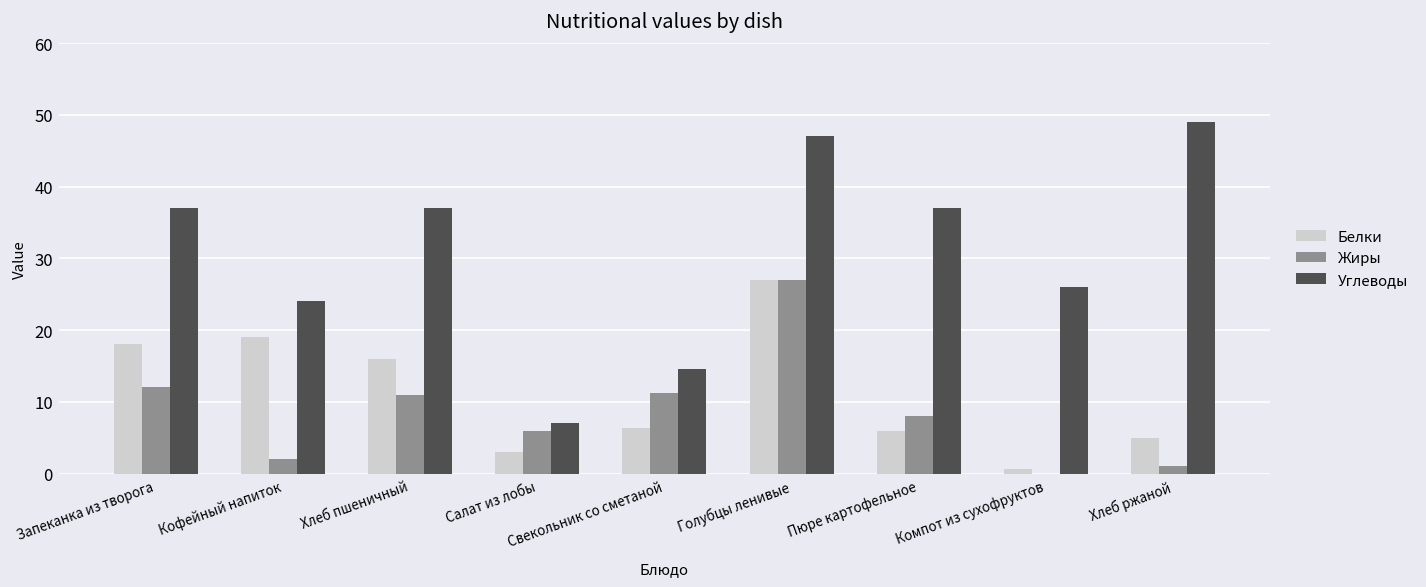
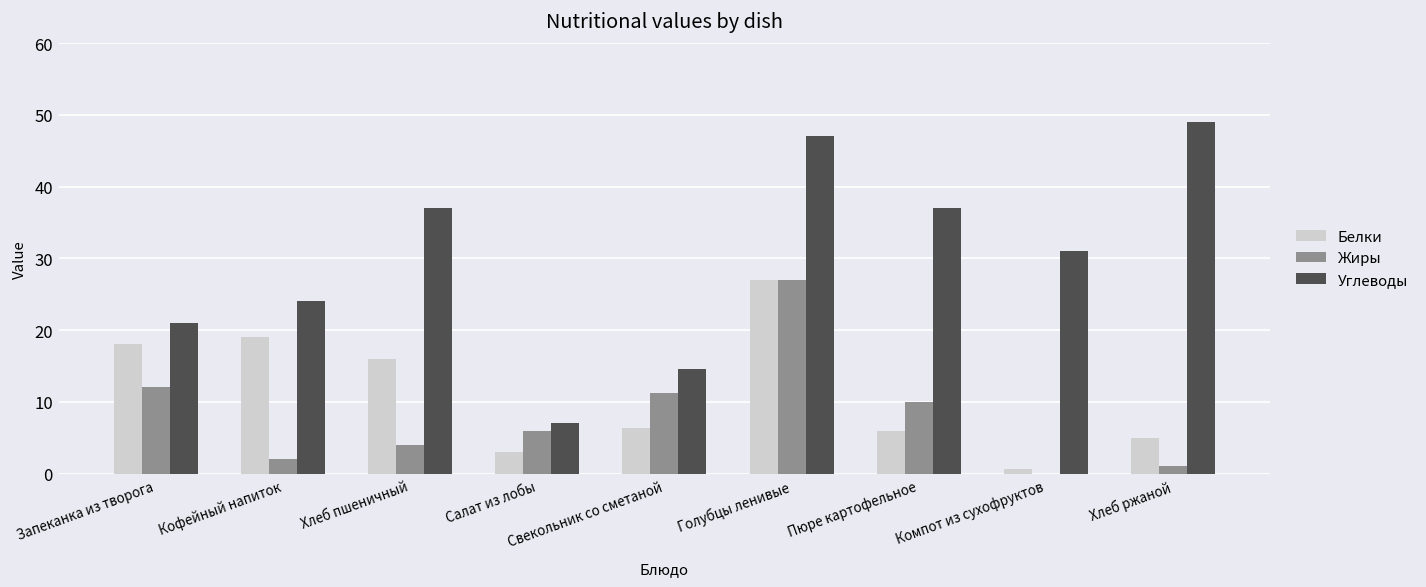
Углеводы, Запеканка из творога: 37 -> 21
Жиры, Хлеб пшеничный: 11 -> 4
Жиры, Пюре картофельное: 8 -> 10
Углеводы, Компот из сухофруктов: 26 -> 31
